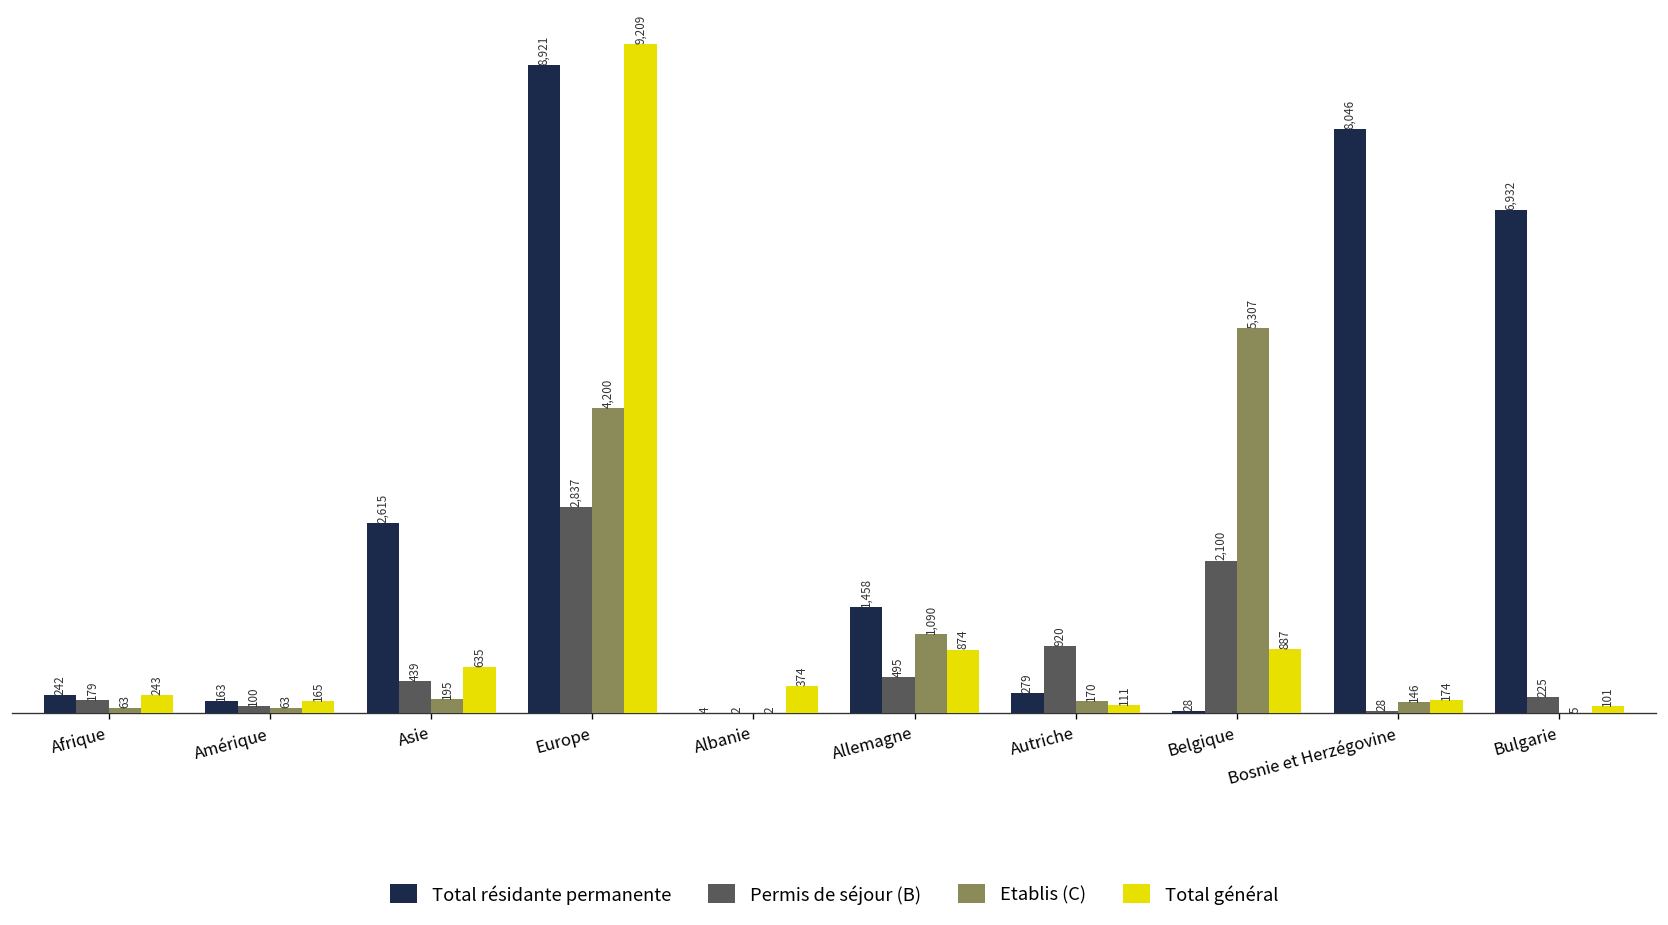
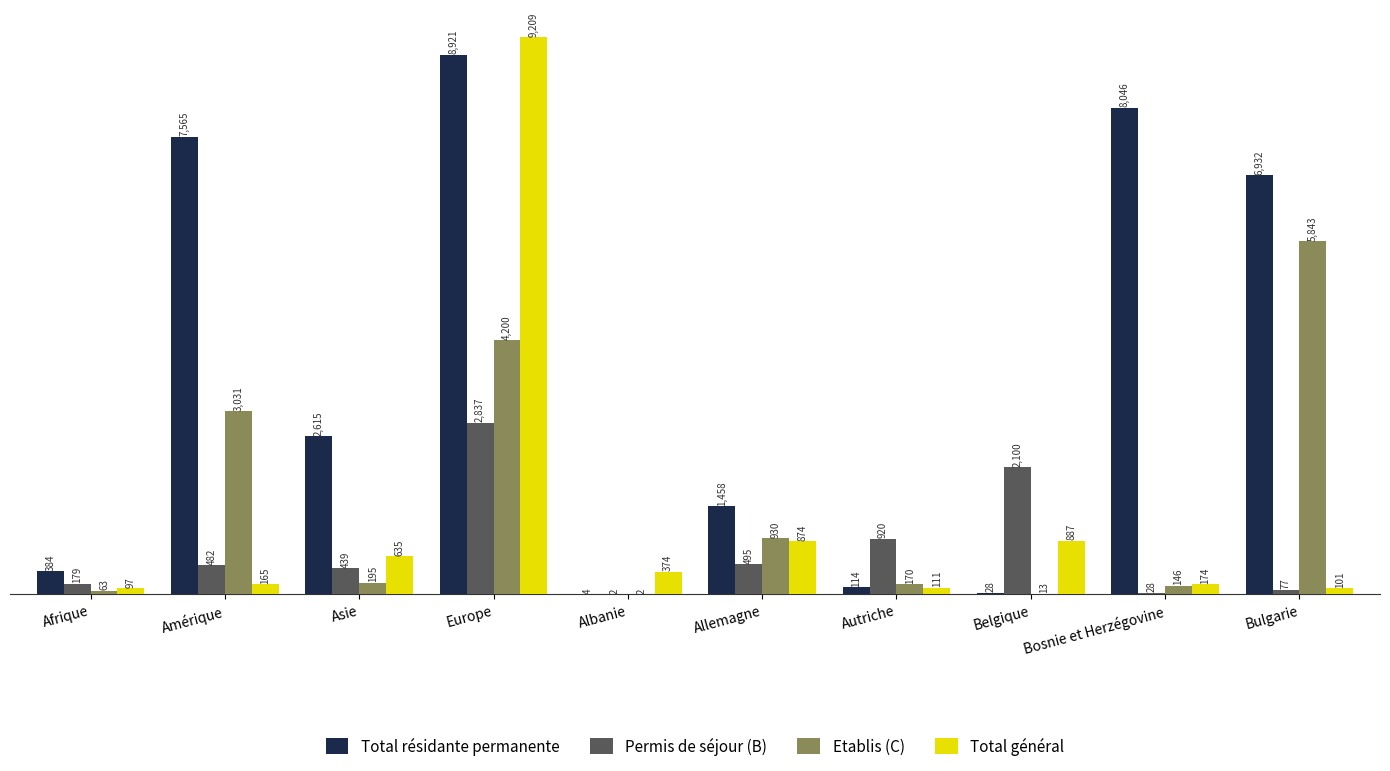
Total résidante permanente, Afrique: 242 -> 384
Total général, Afrique: 243 -> 97
Total résidante permanente, Amérique: 163 -> 7,565
Permis de séjour (B), Amérique: 100 -> 482
Etablis (C), Amérique: 63 -> 3,031
Etablis (C), Allemagne: 1,090 -> 930
Total résidante permanente, Autriche: 279 -> 114
Etablis (C), Belgique: 5,307 -> 13
Permis de séjour (B), Bulgarie: 225 -> 77
Etablis (C), Bulgarie: 5 -> 5,843
